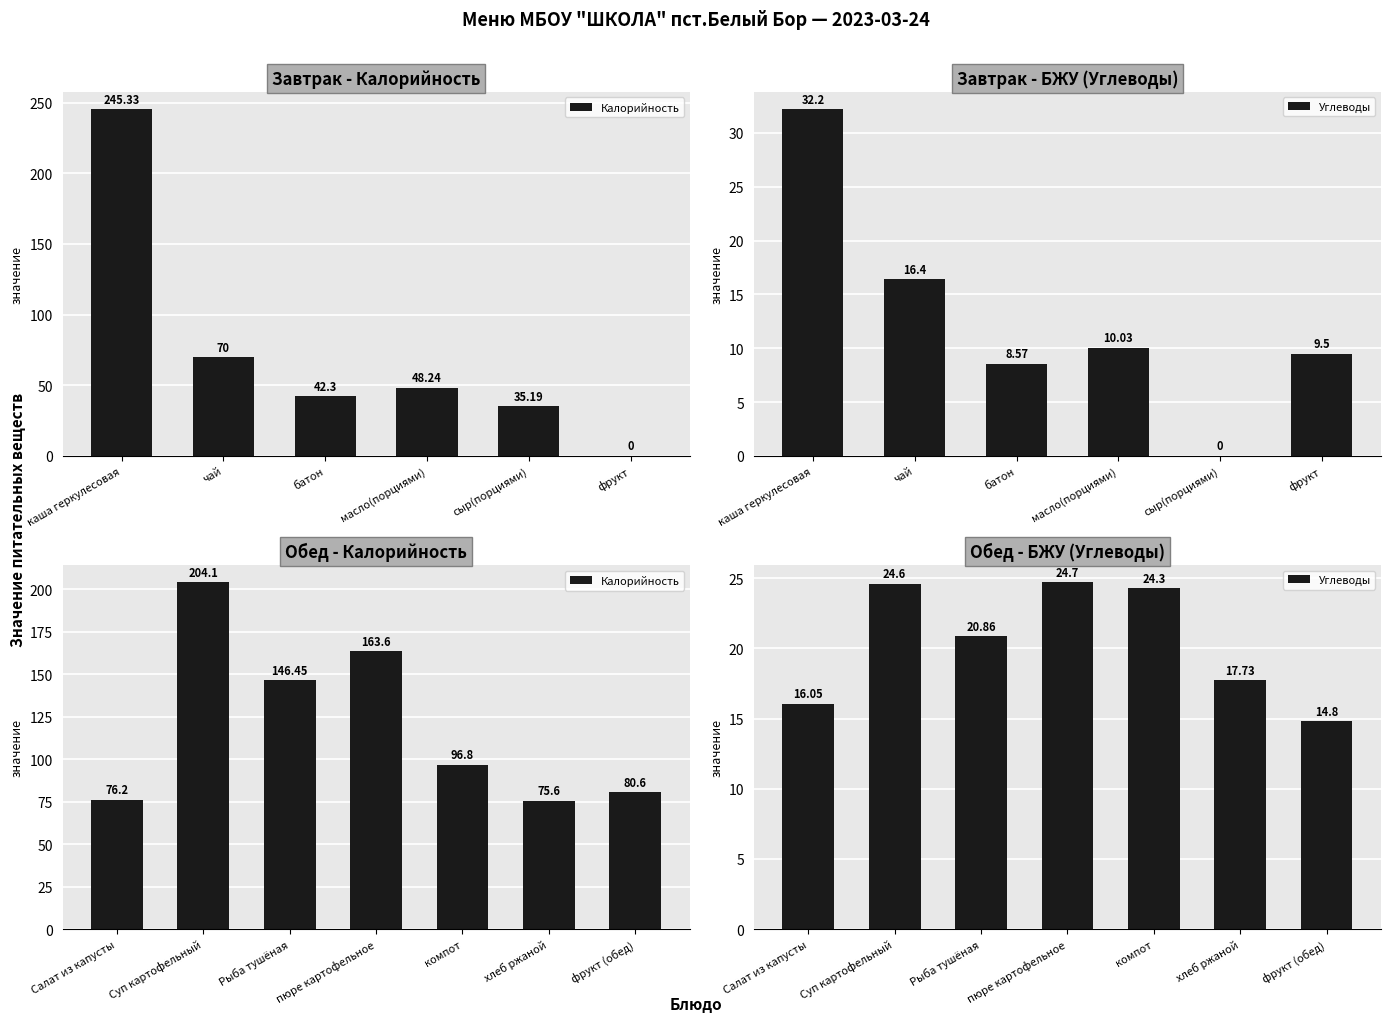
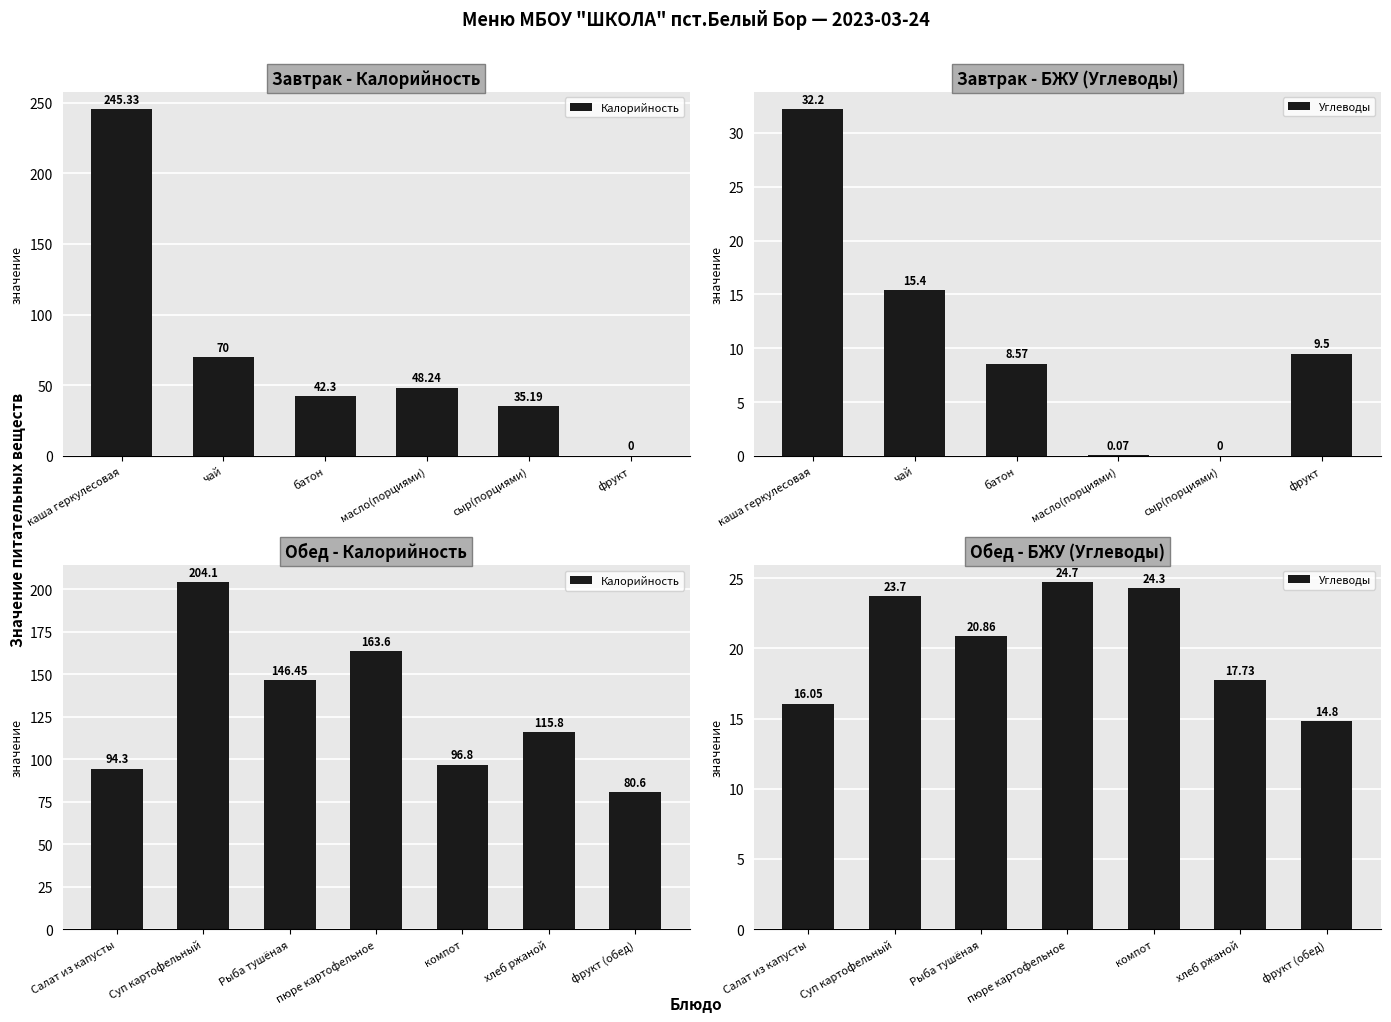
Завтрак - БЖУ (Углеводы), чай: 16.4 -> 15.4
Завтрак - БЖУ (Углеводы), масло(порциями): 10.03 -> 0.07
Обед - Калорийность, Салат из капусты: 76.2 -> 94.3
Обед - Калорийность, хлеб ржаной: 75.6 -> 115.8
Обед - БЖУ (Углеводы), Суп картофельный: 24.6 -> 23.7
